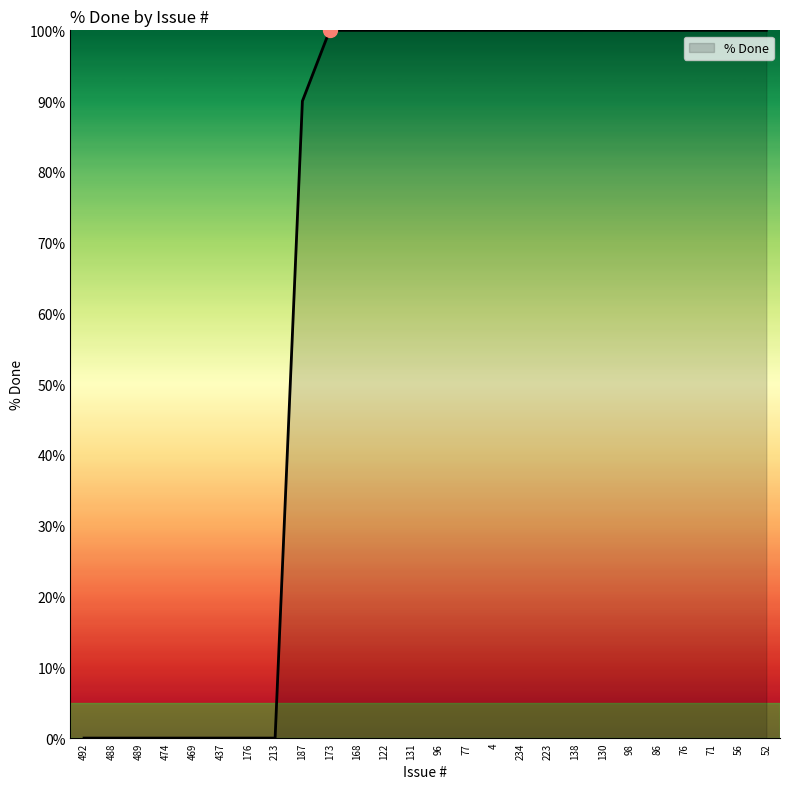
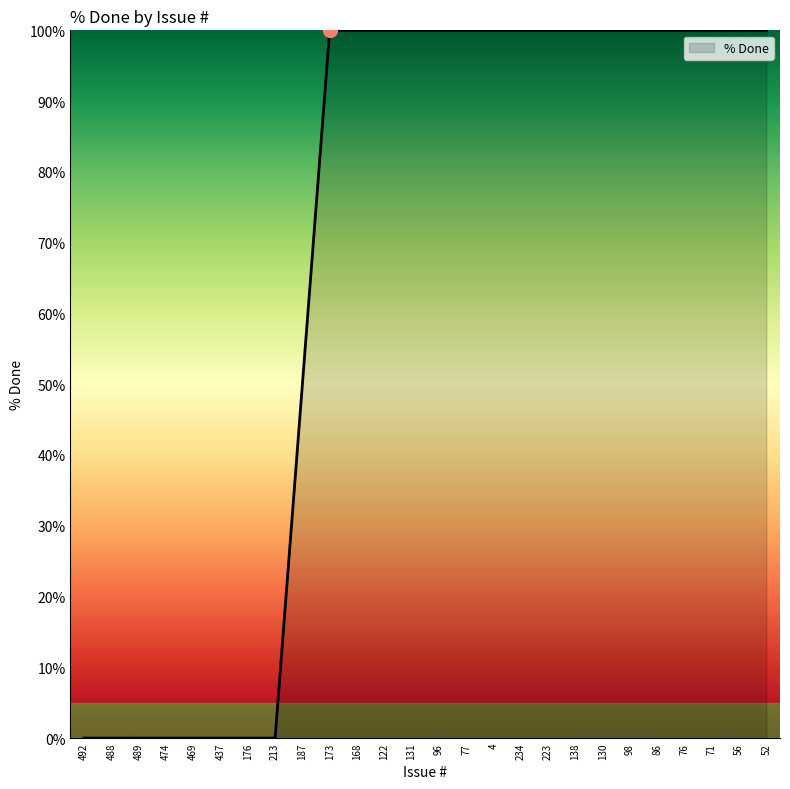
% Done, 187: 90% -> 50%
